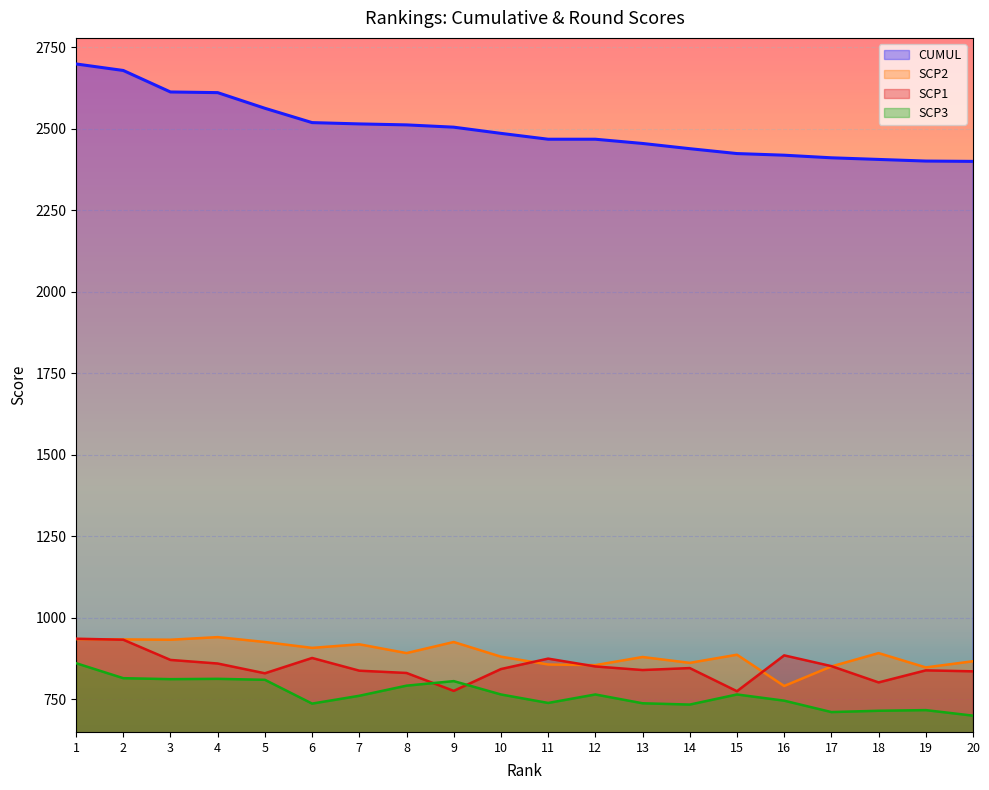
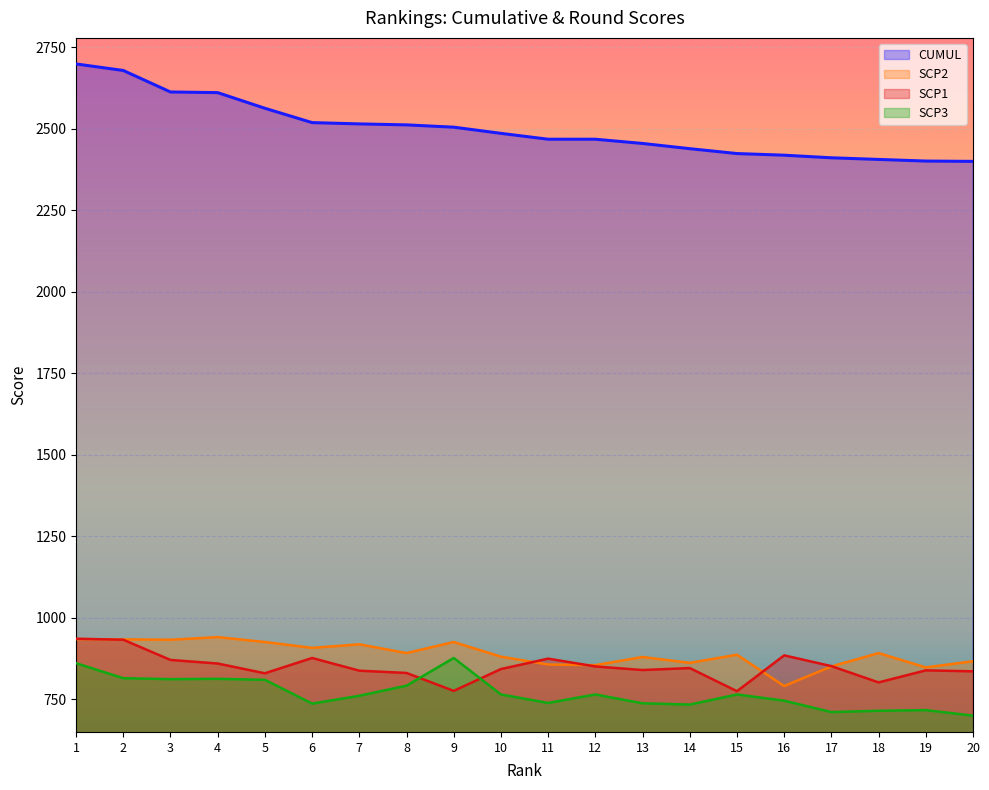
SCP3, 9: 810 -> 880
